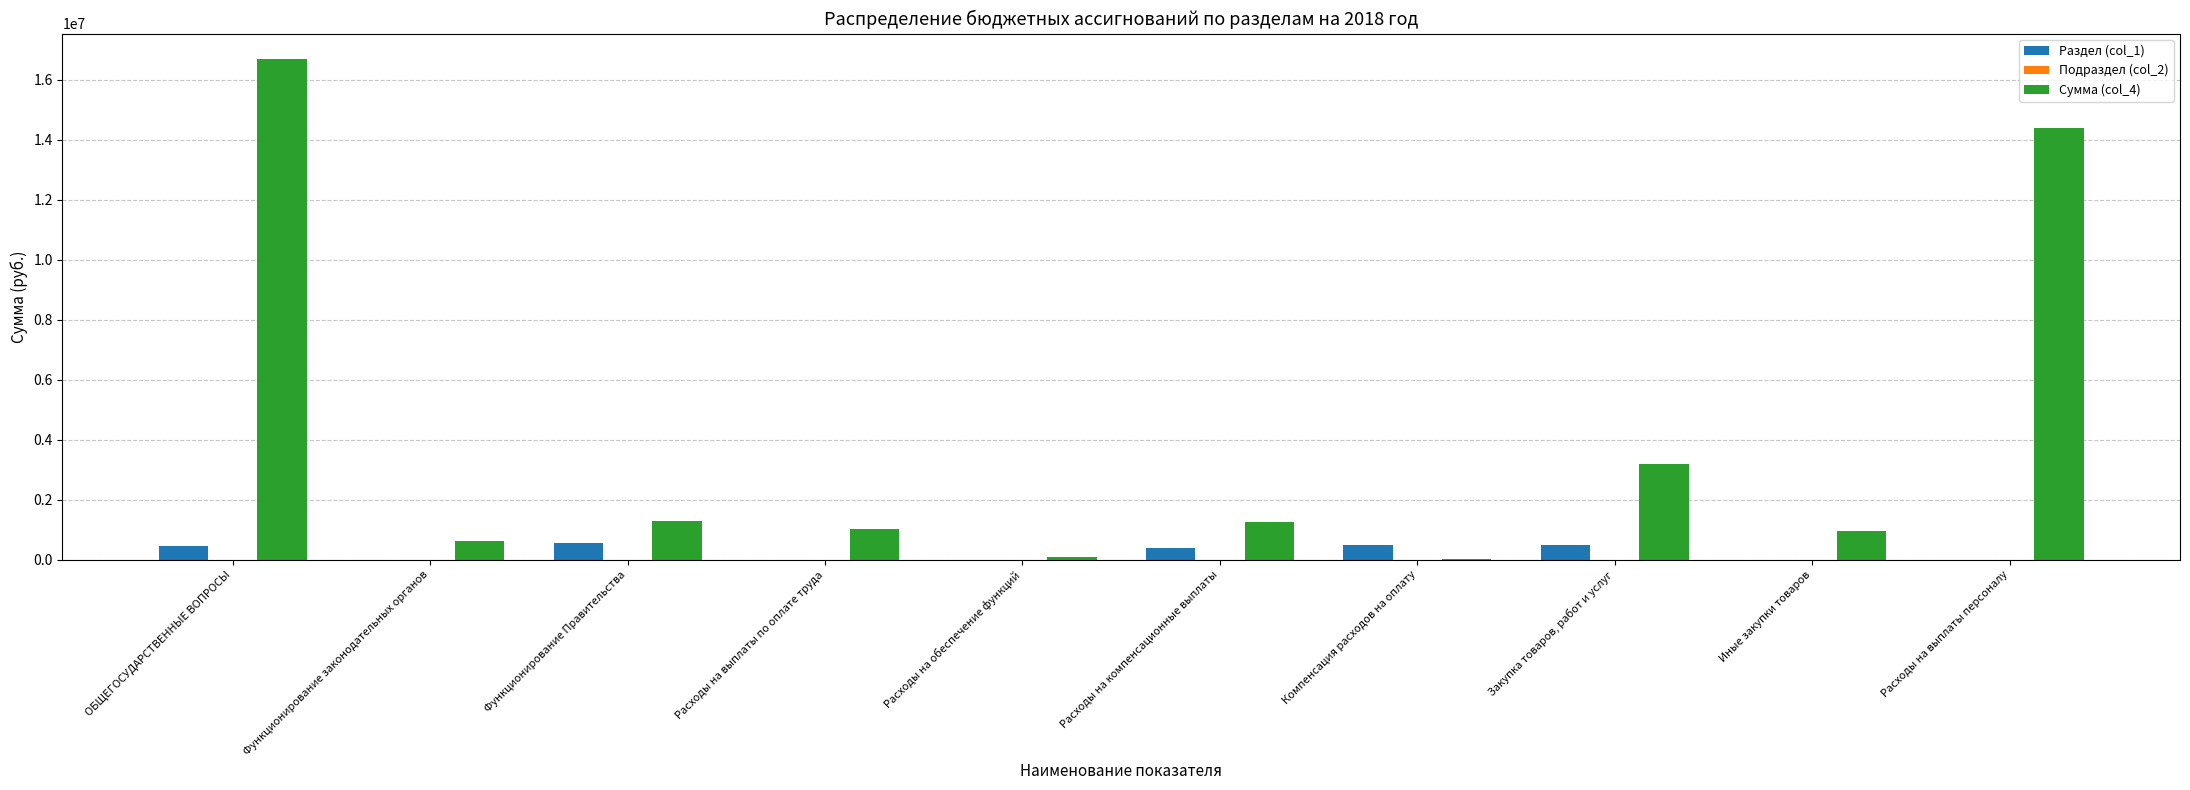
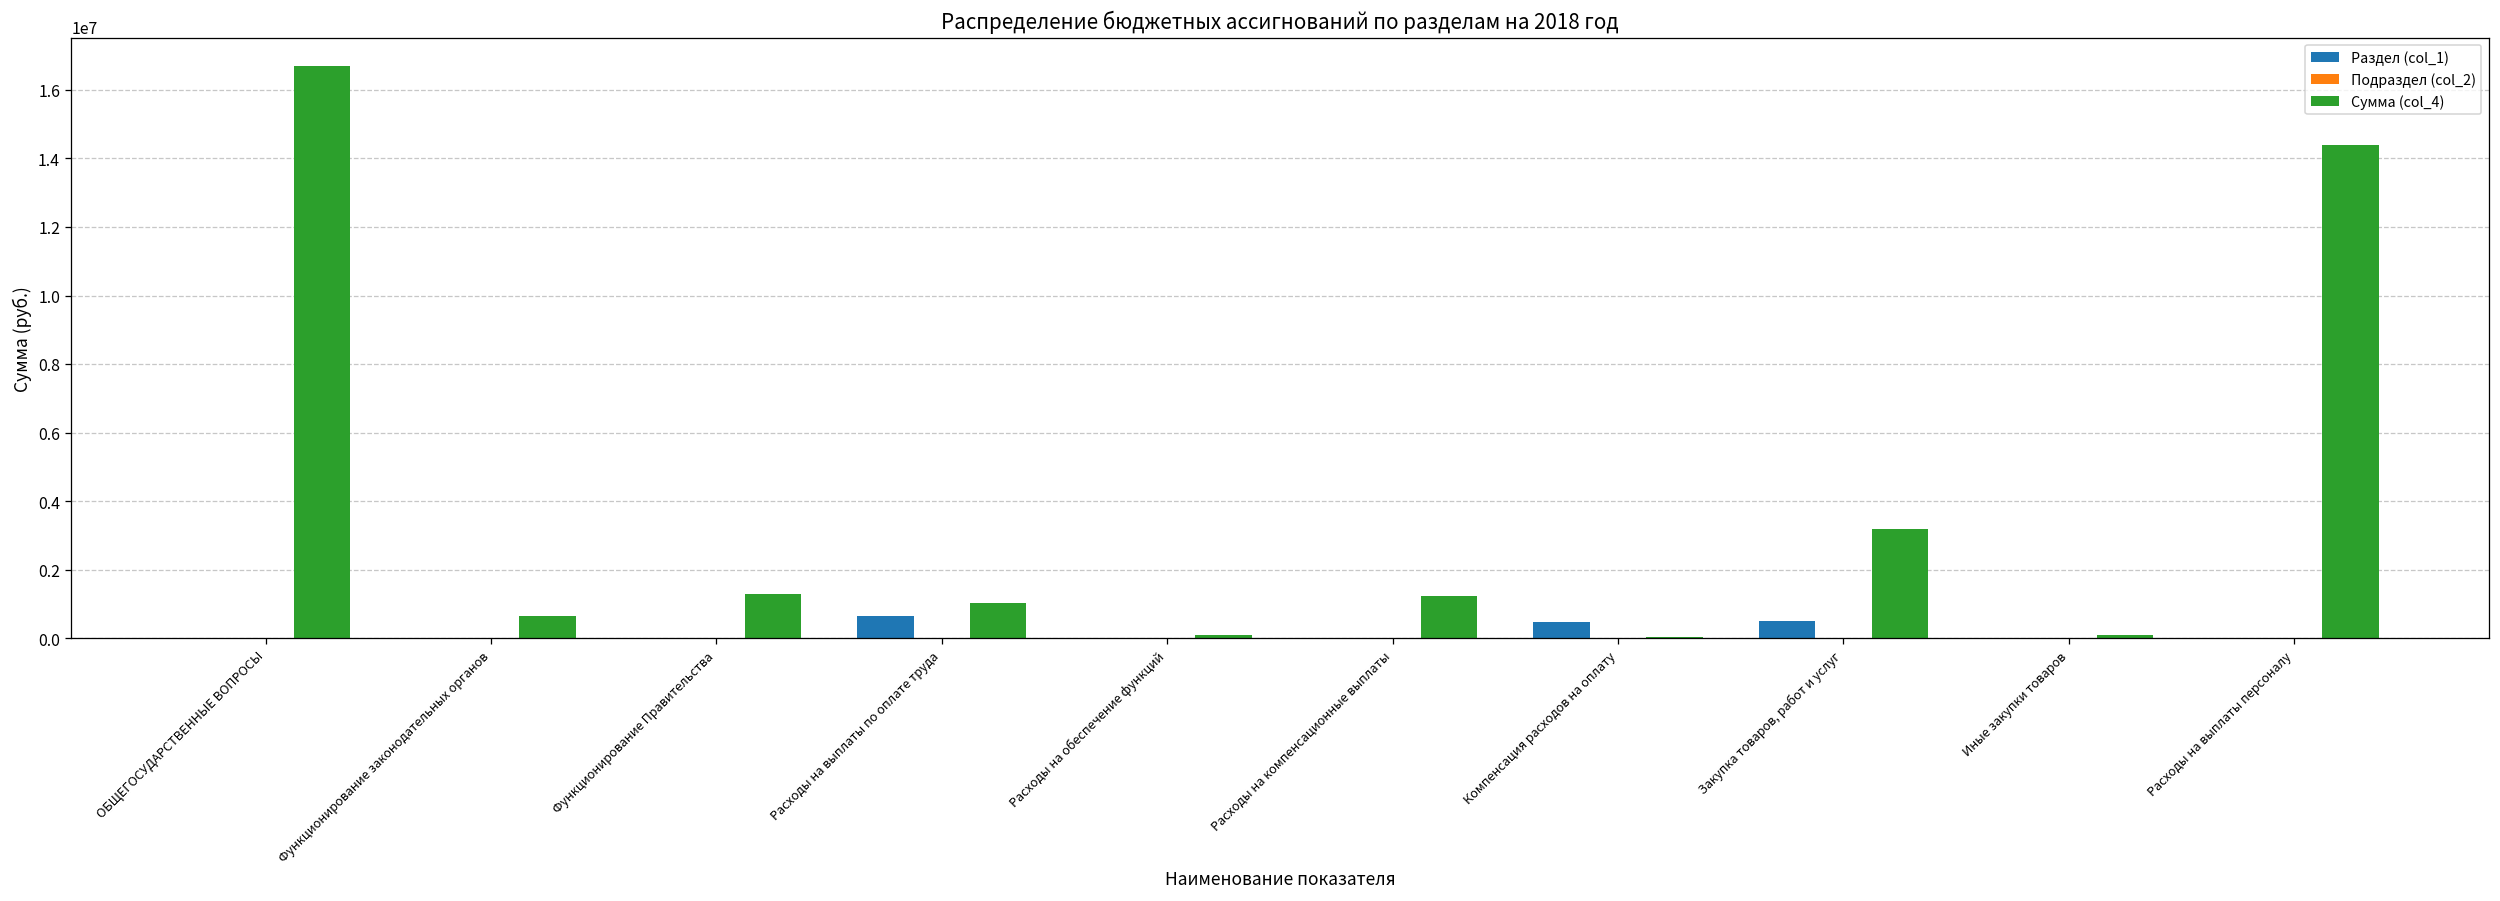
Раздел (col_1), ОБЩЕГОСУДАРСТВЕННЫЕ ВОПРОСЫ: 500000 -> 0
Раздел (col_1), Функционирование Правительства: 600000 -> 0
Раздел (col_1), Расходы на выплаты по оплате труда: 0 -> 600000
Раздел (col_1), Расходы на компенсационные выплаты: 400000 -> 0
Сумма (col_4), Иные закупки товаров: 1000000 -> 100000
